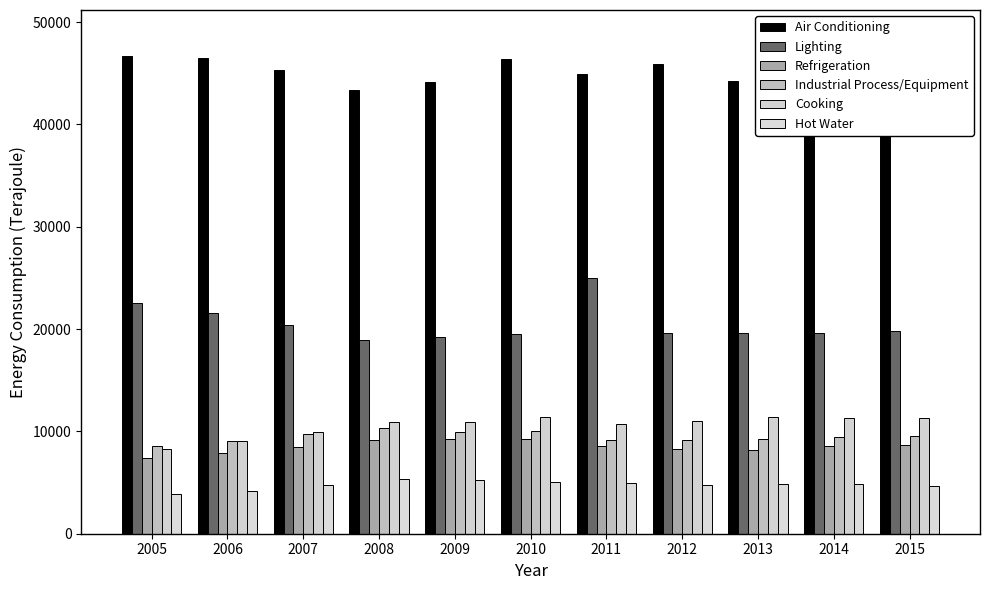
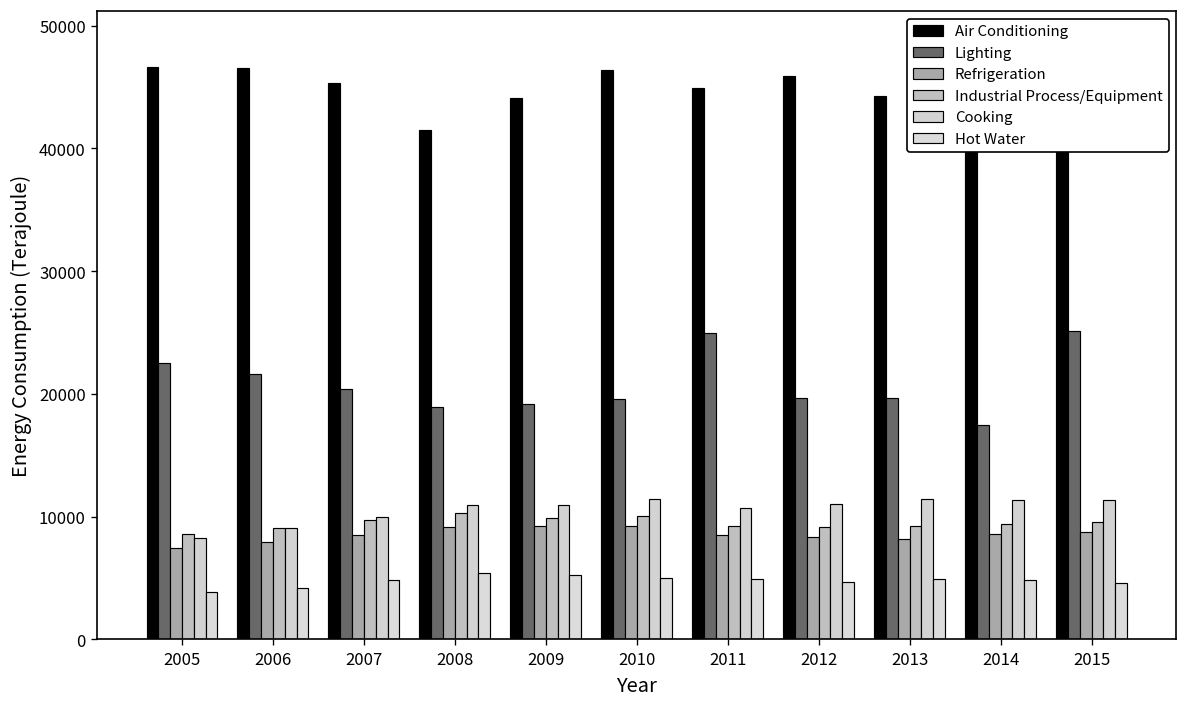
Air Conditioning, 2008: 43400 -> 41500
Lighting, 2014: 19600 -> 17500
Lighting, 2015: 19800 -> 25100
